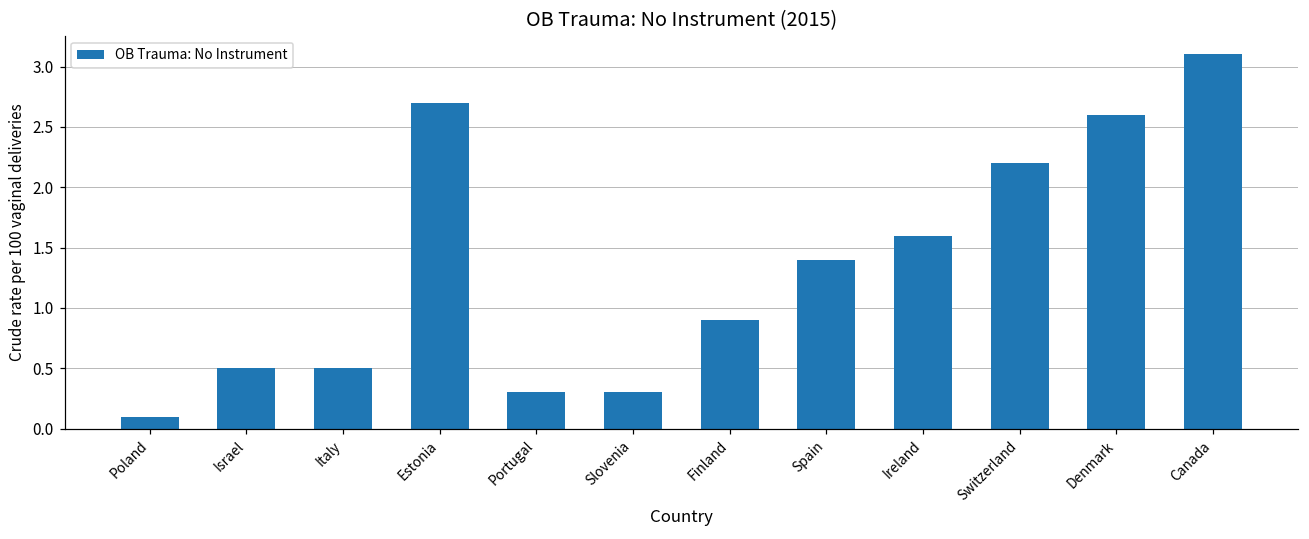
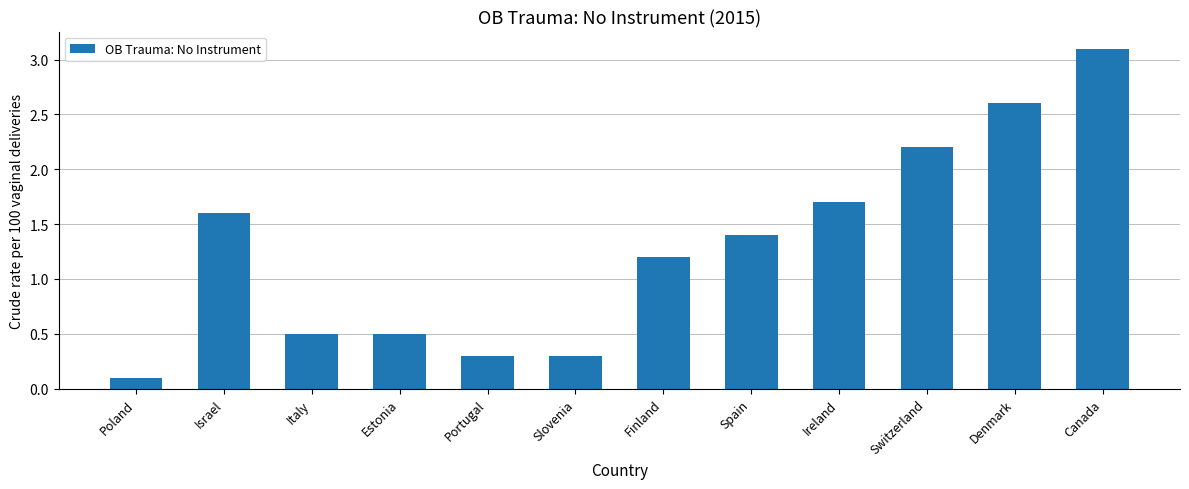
Israel: 0.5 -> 1.6
Estonia: 2.7 -> 0.5
Finland: 0.9 -> 1.2
Ireland: 1.6 -> 1.7
